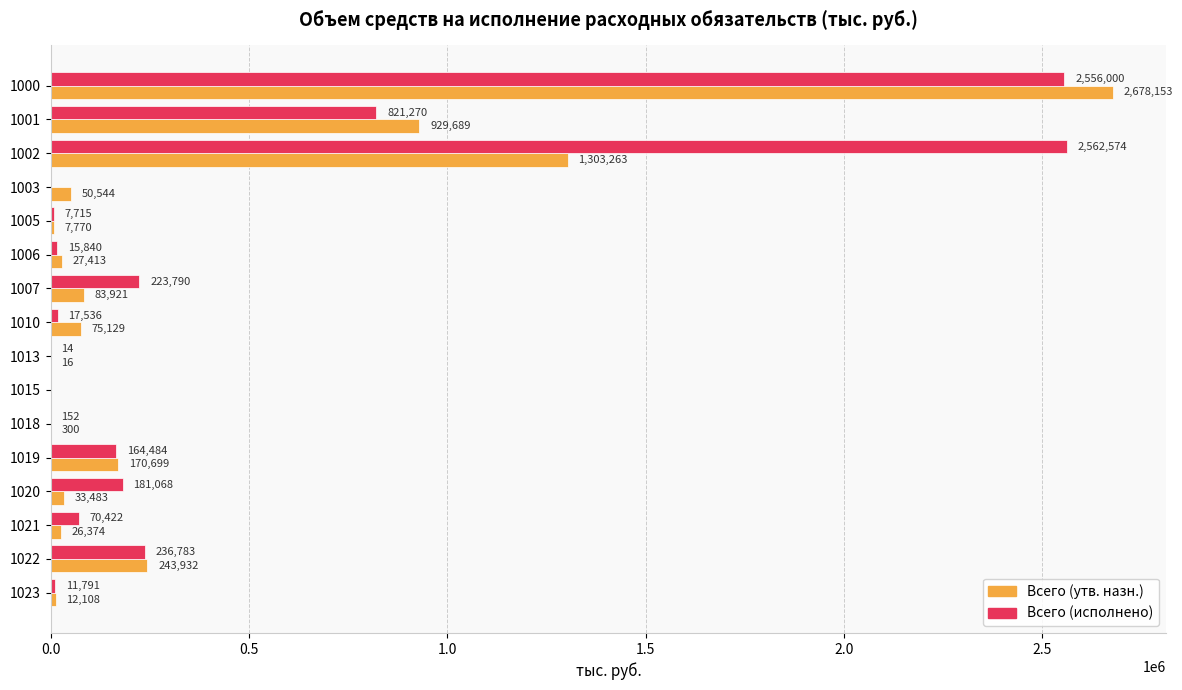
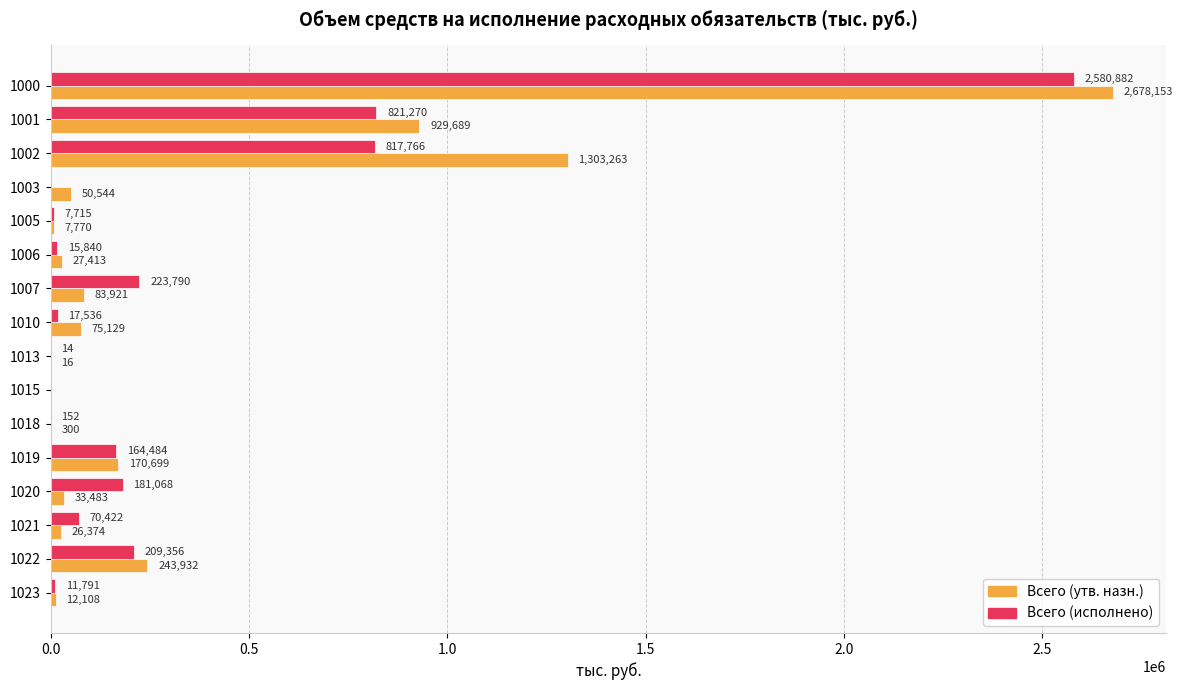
Всего (исполнено), 1000: 2,556,000 -> 2,580,882
Всего (исполнено), 1002: 2,562,574 -> 817,766
Всего (исполнено), 1022: 236,783 -> 209,356
